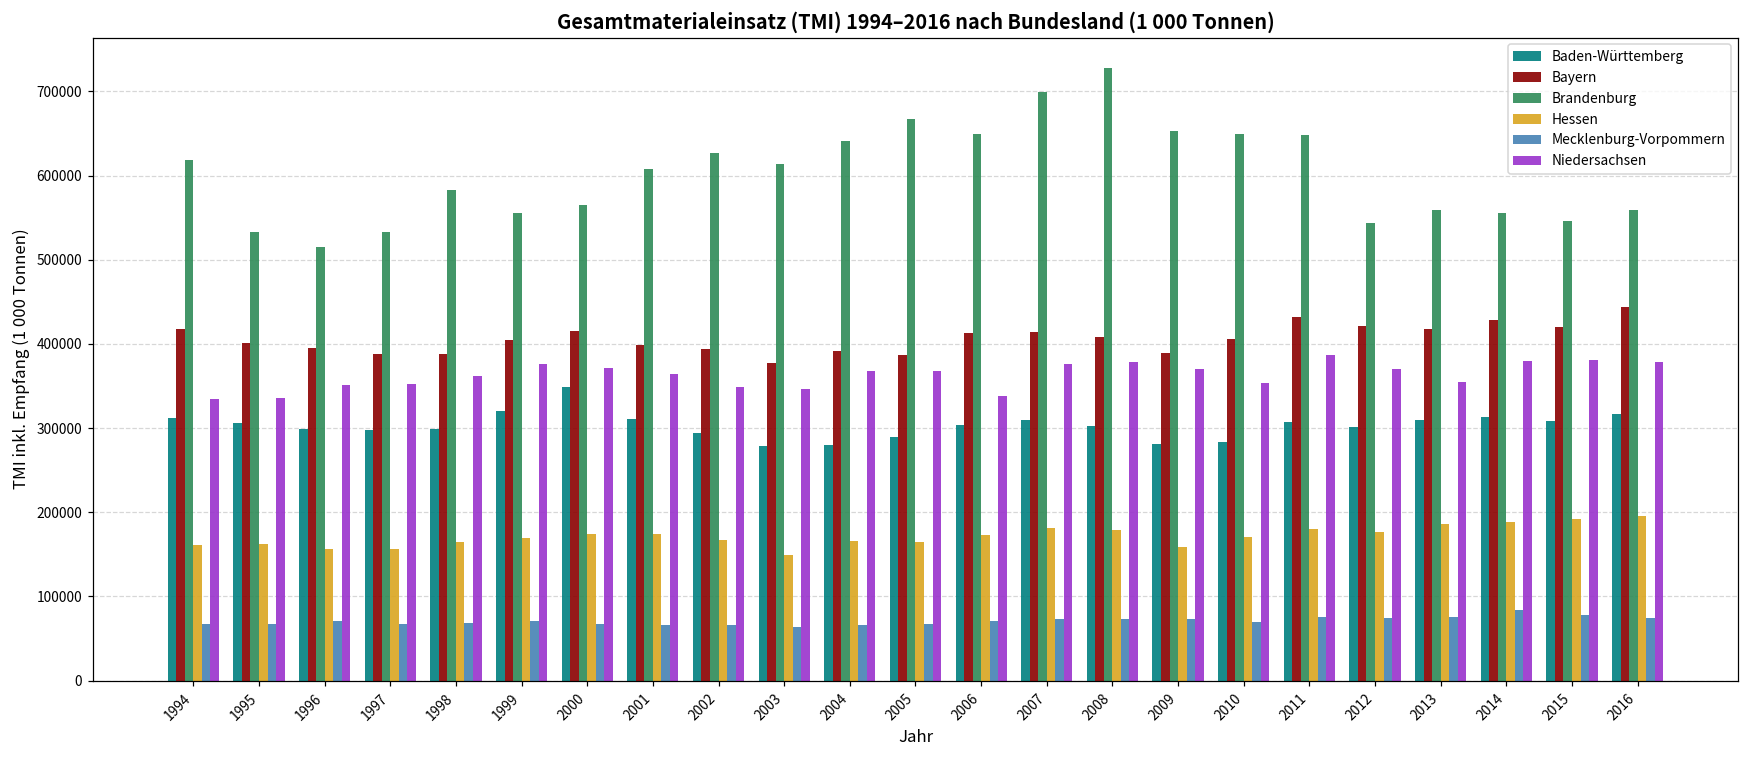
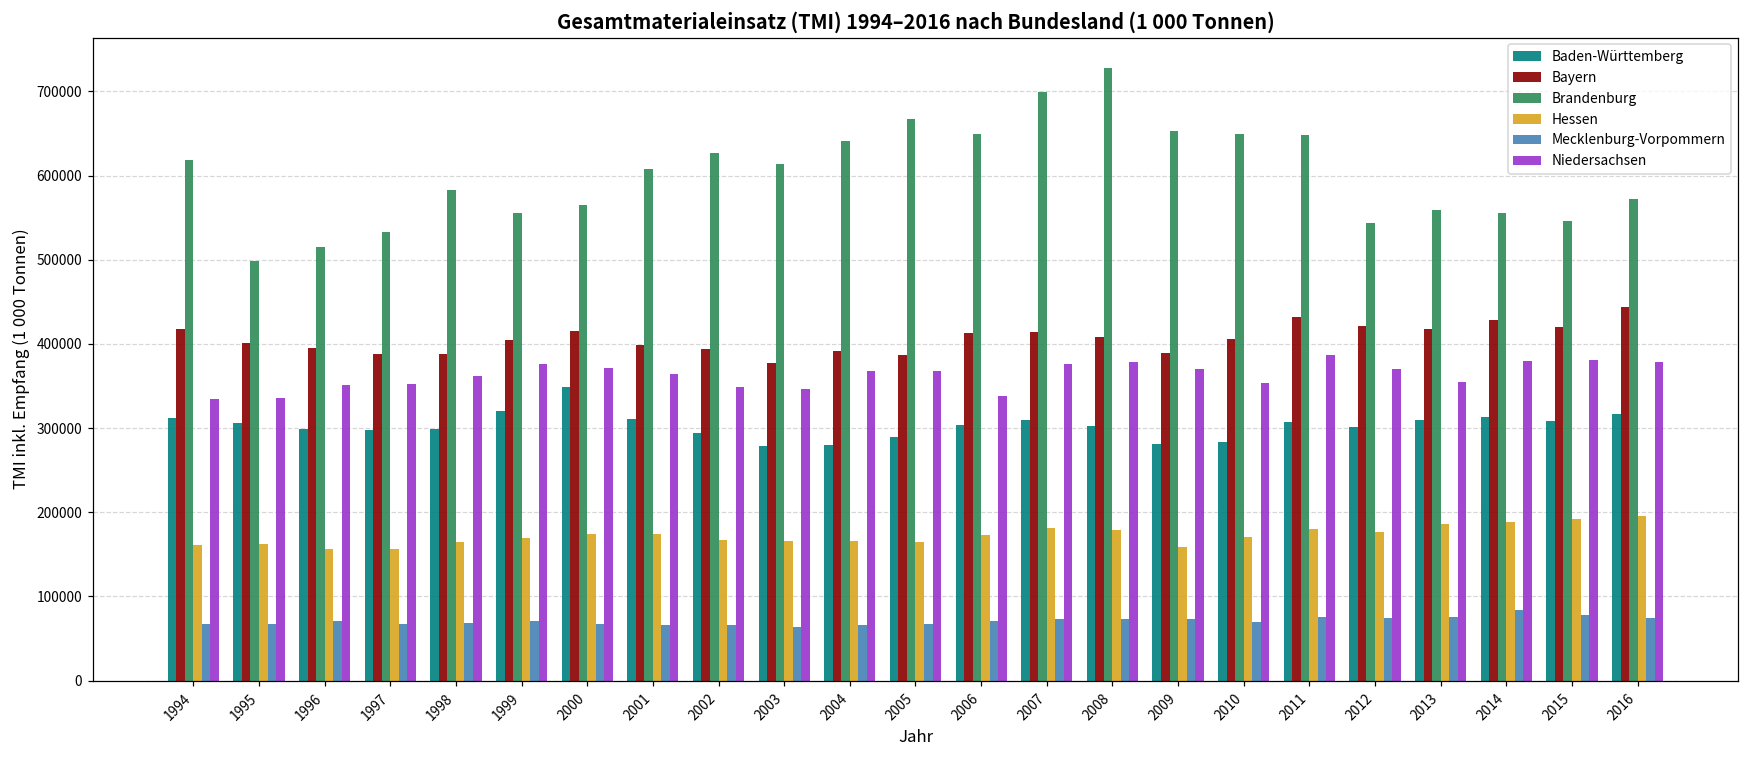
Brandenburg, 1995: 530000 -> 500000
Hessen, 2003: 150000 -> 170000
Brandenburg, 2016: 560000 -> 570000
